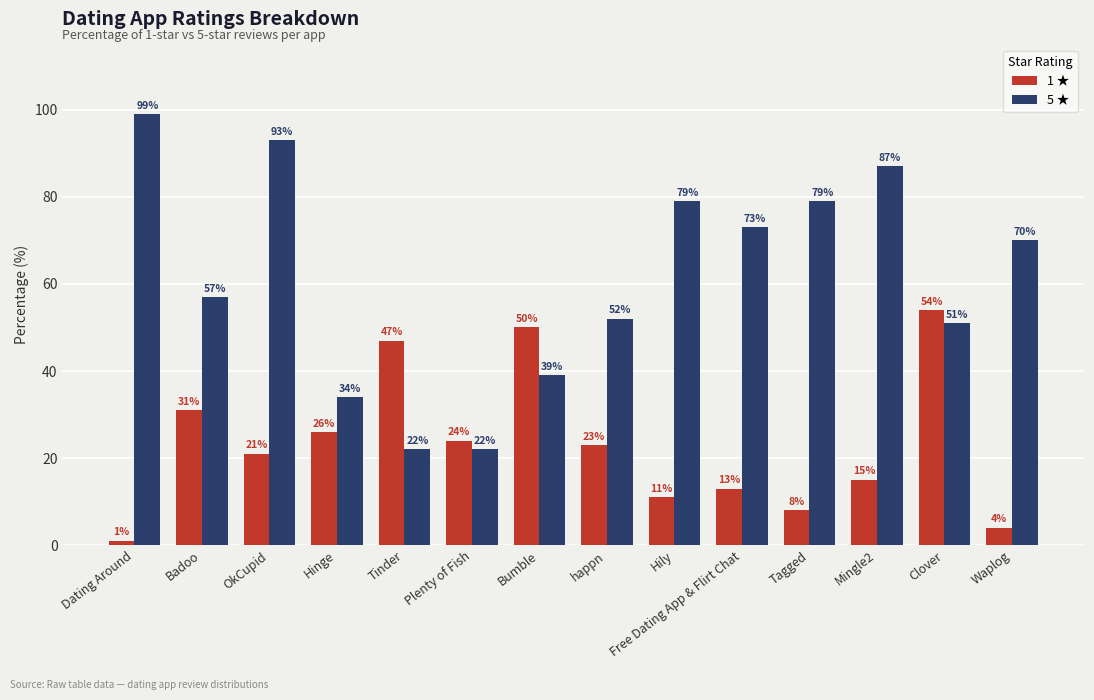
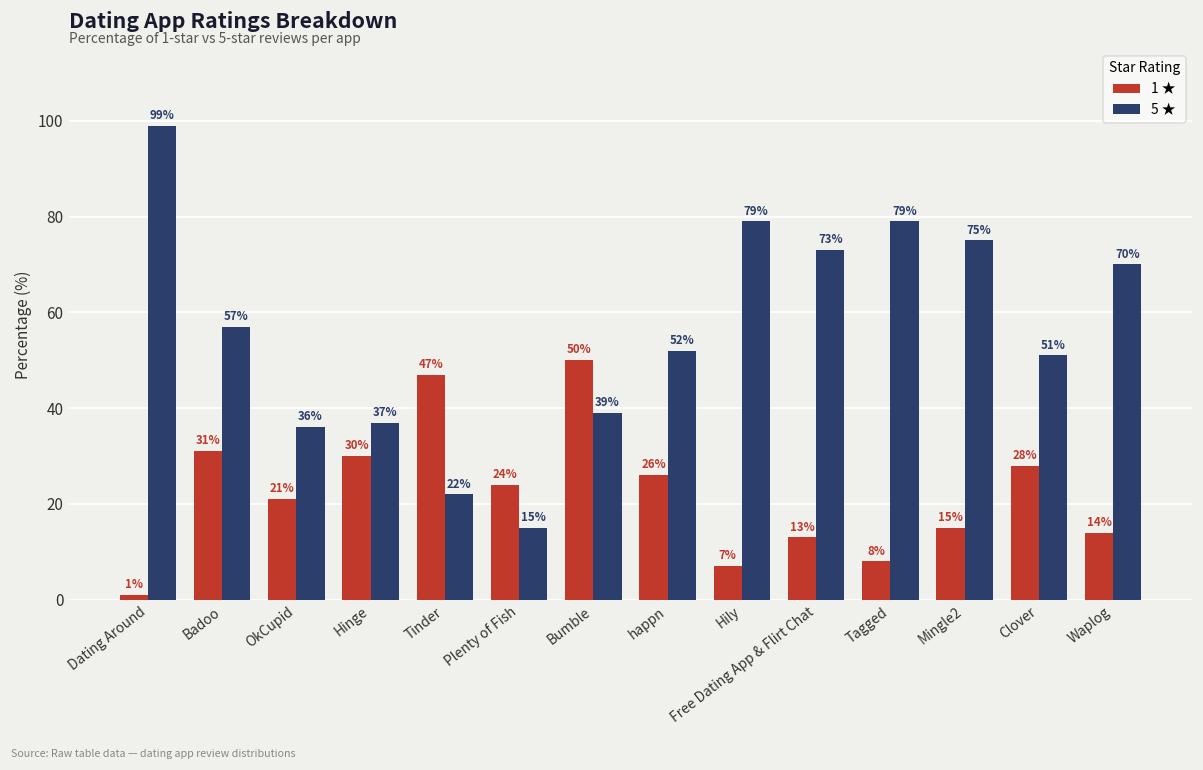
5 ★, OkCupid: 93% -> 36%
1 ★, Hinge: 26% -> 30%
5 ★, Hinge: 34% -> 37%
5 ★, Plenty of Fish: 22% -> 15%
1 ★, happn: 23% -> 26%
1 ★, Hily: 11% -> 7%
5 ★, Mingle2: 87% -> 75%
1 ★, Clover: 54% -> 28%
1 ★, Waplog: 4% -> 14%
